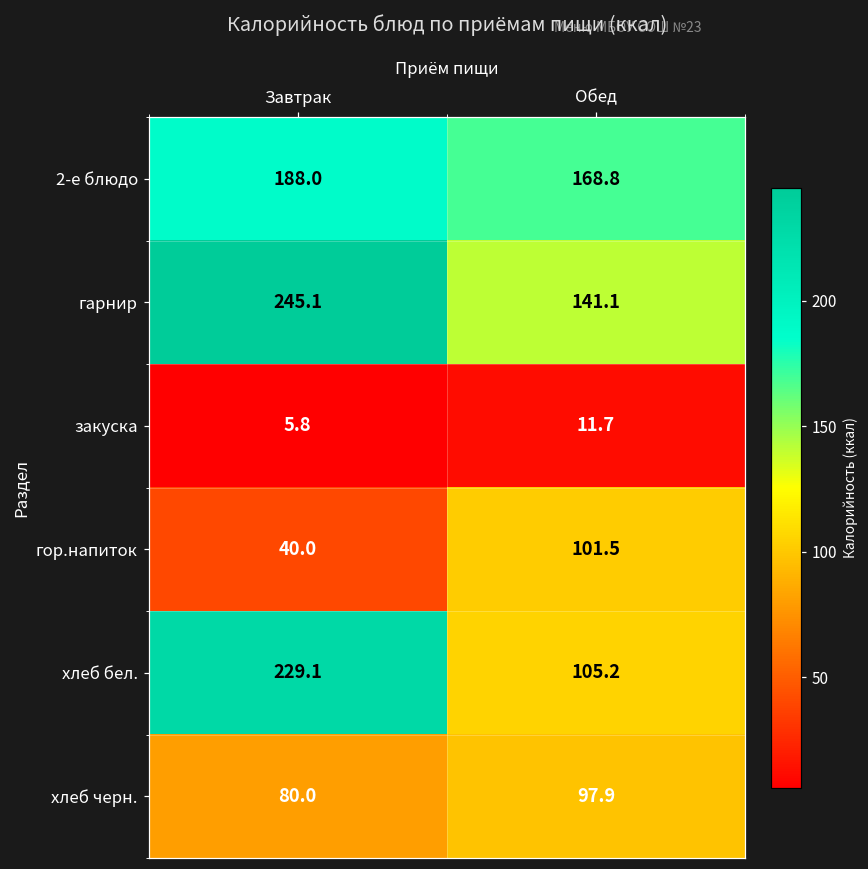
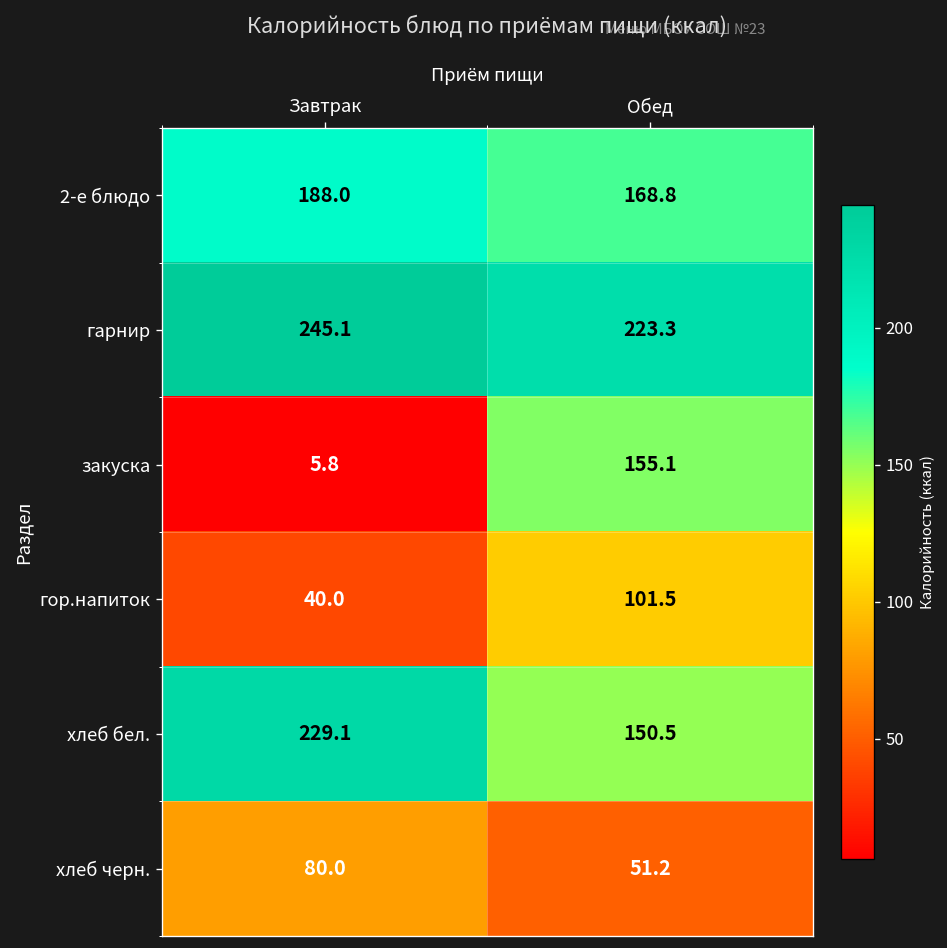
гарнир, Обед: 141.1 -> 223.3
закуска, Обед: 11.7 -> 155.1
хлеб бел., Обед: 105.2 -> 150.5
хлеб черн., Обед: 97.9 -> 51.2
